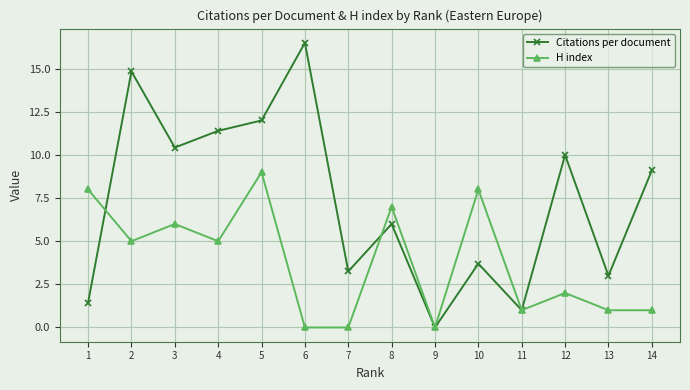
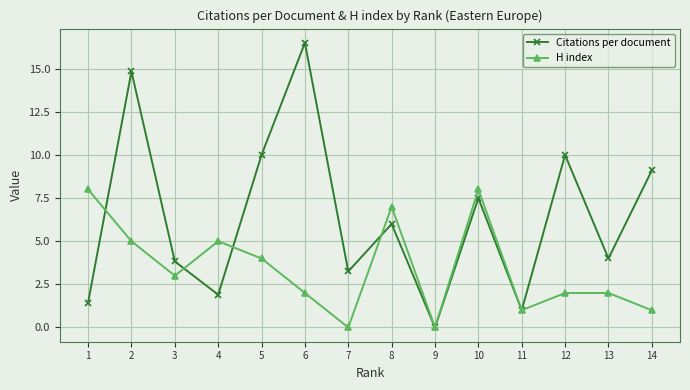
Citations per document, 3: 10.4 -> 3.8
H index, 3: 6 -> 3
Citations per document, 4: 11.4 -> 1.9
Citations per document, 5: 12 -> 10
H index, 5: 9 -> 4
H index, 6: 0 -> 2
Citations per document, 10: 3.7 -> 7.5
Citations per document, 13: 3 -> 4
H index, 13: 1 -> 2
